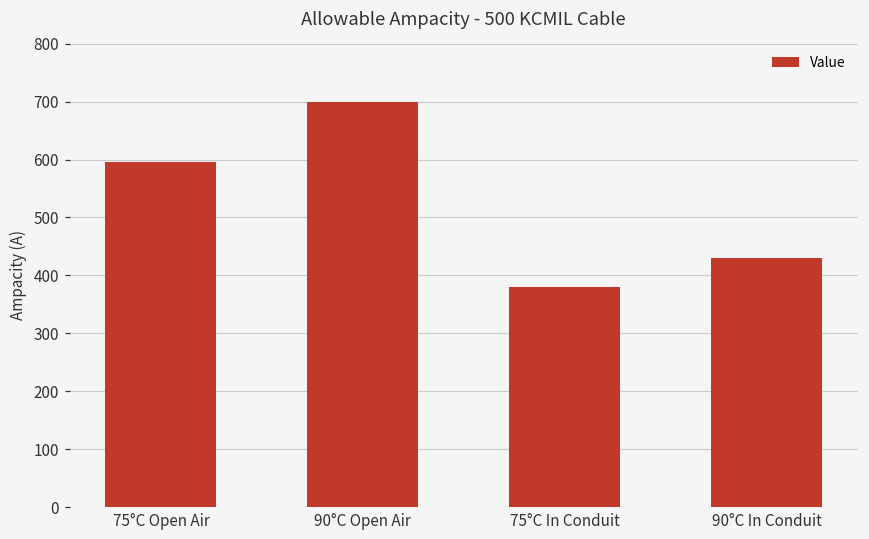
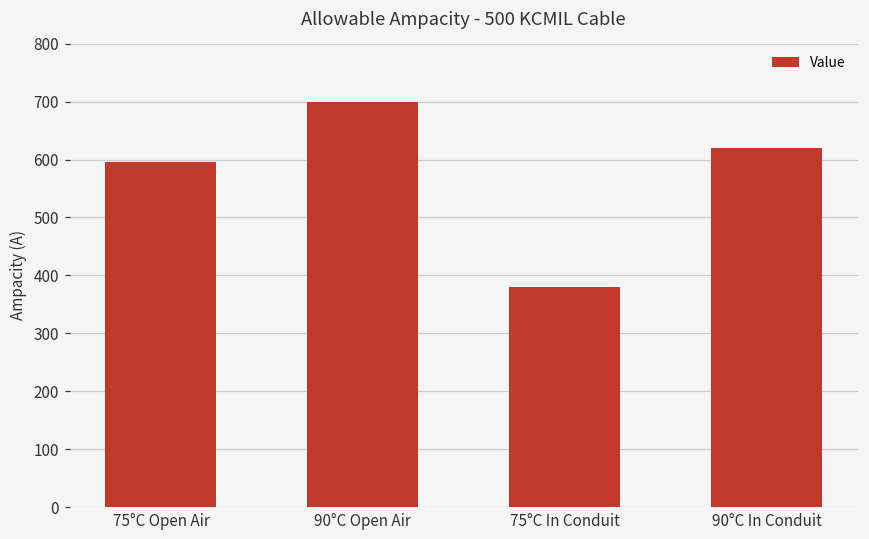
90°C In Conduit: 430 -> 620
